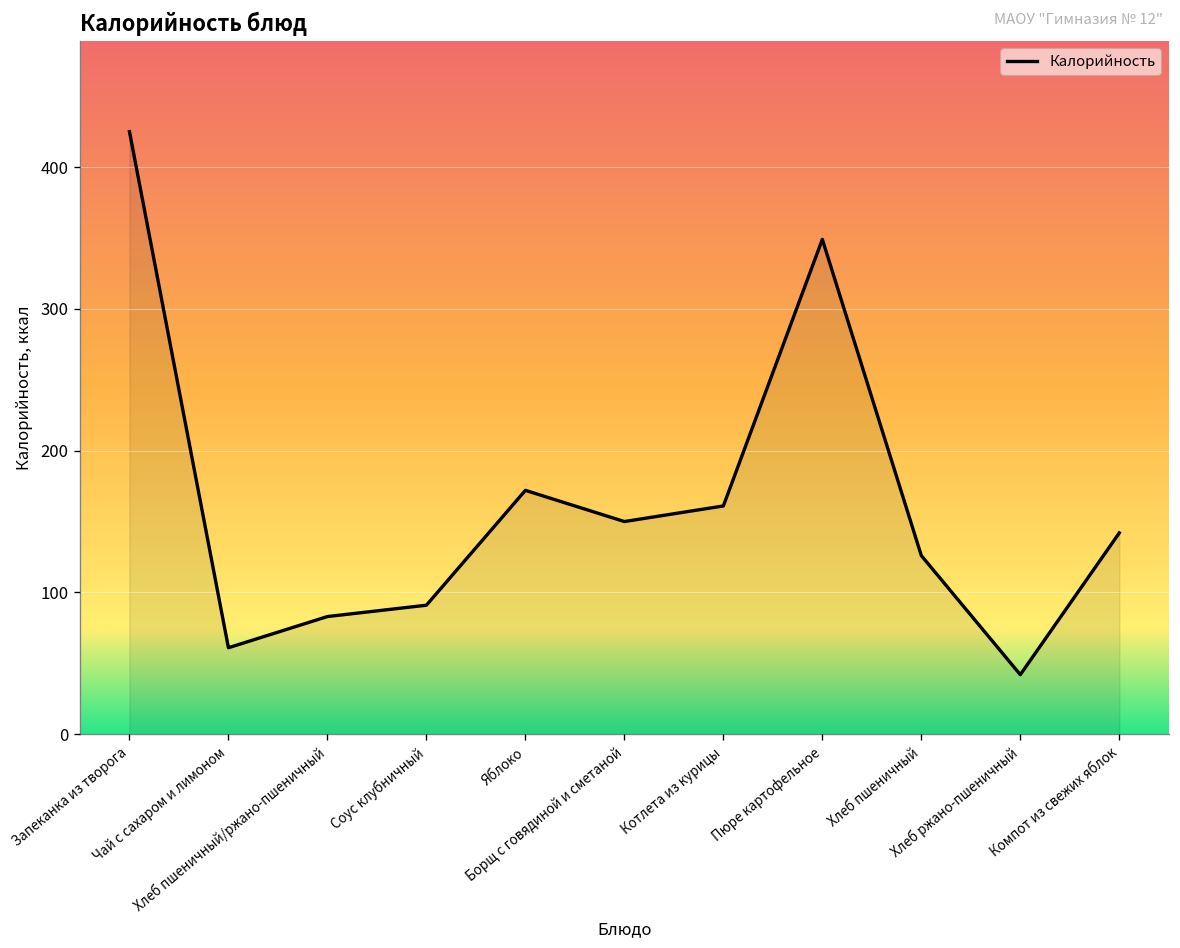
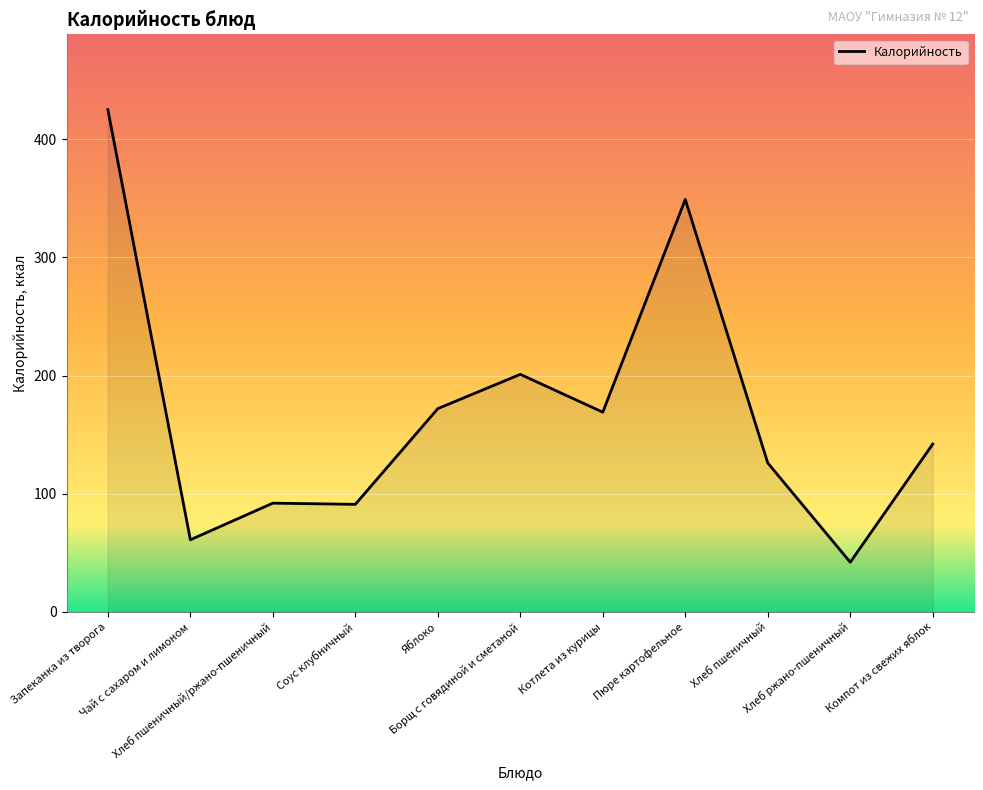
Хлеб пшеничный/ржано-пшеничный: 83 -> 92
Борщ с говядиной и сметаной: 150 -> 201
Котлета из курицы: 161 -> 169
